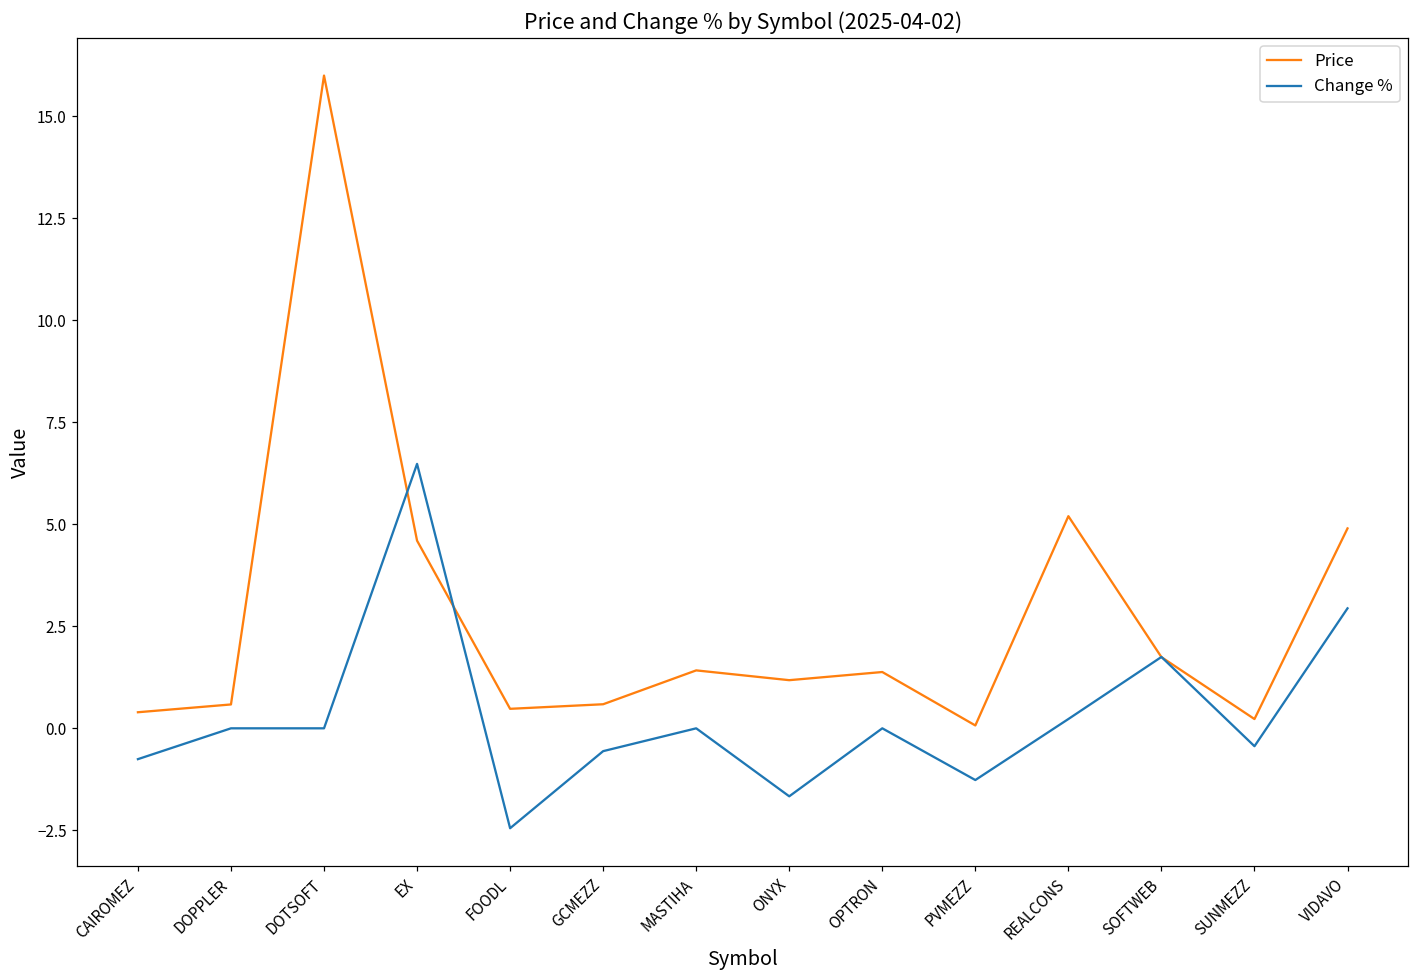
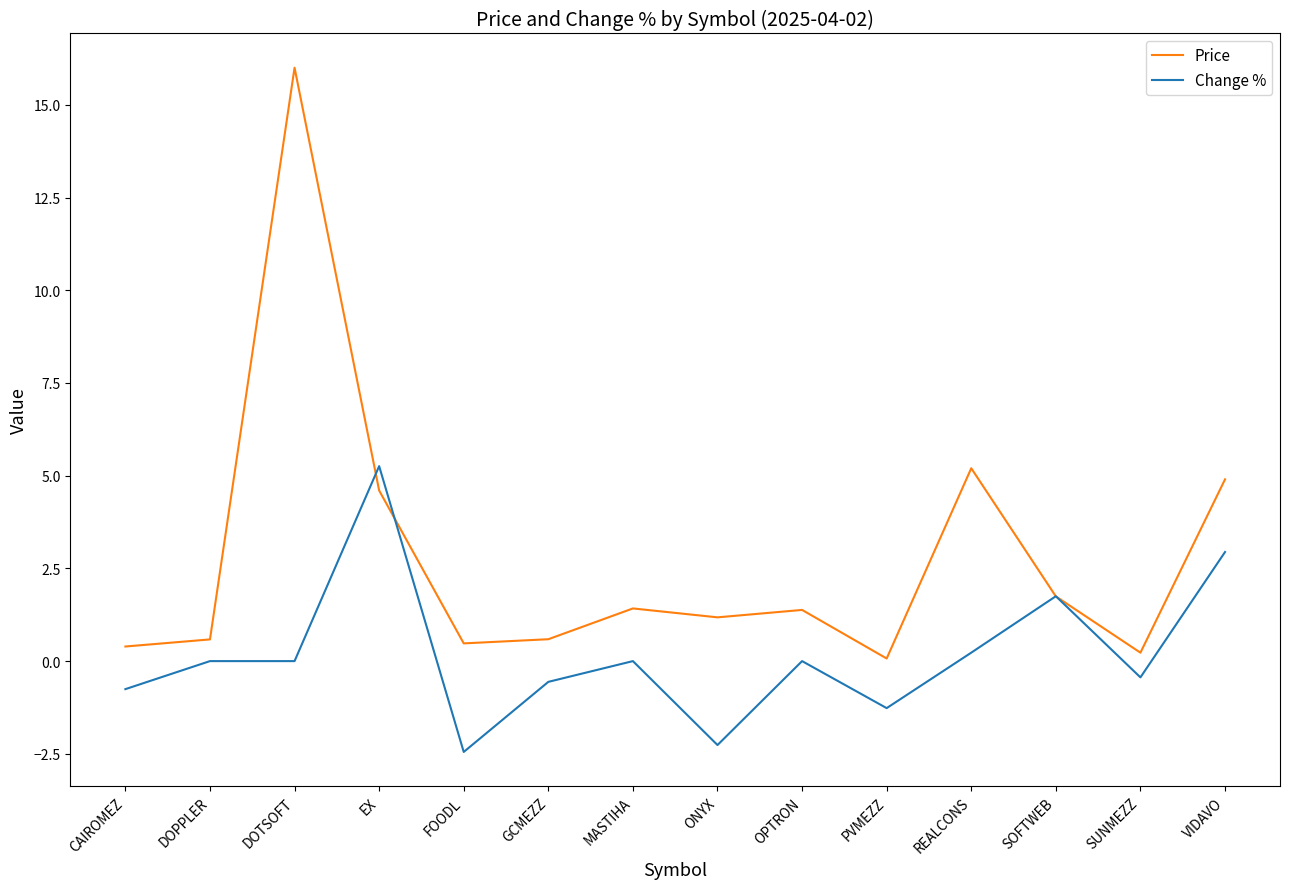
Change %, EX: 6.5 -> 5.3
Change %, ONYX: -1.7 -> -2.3
